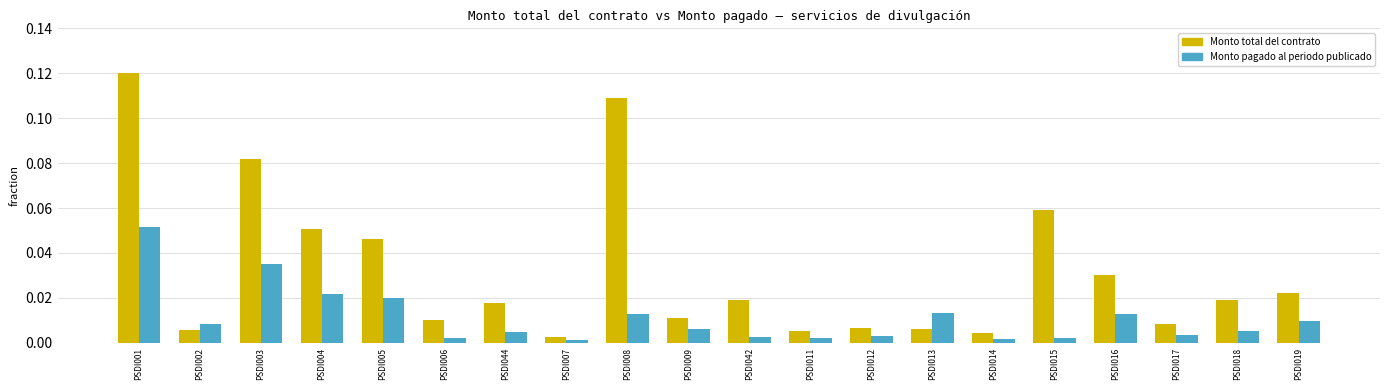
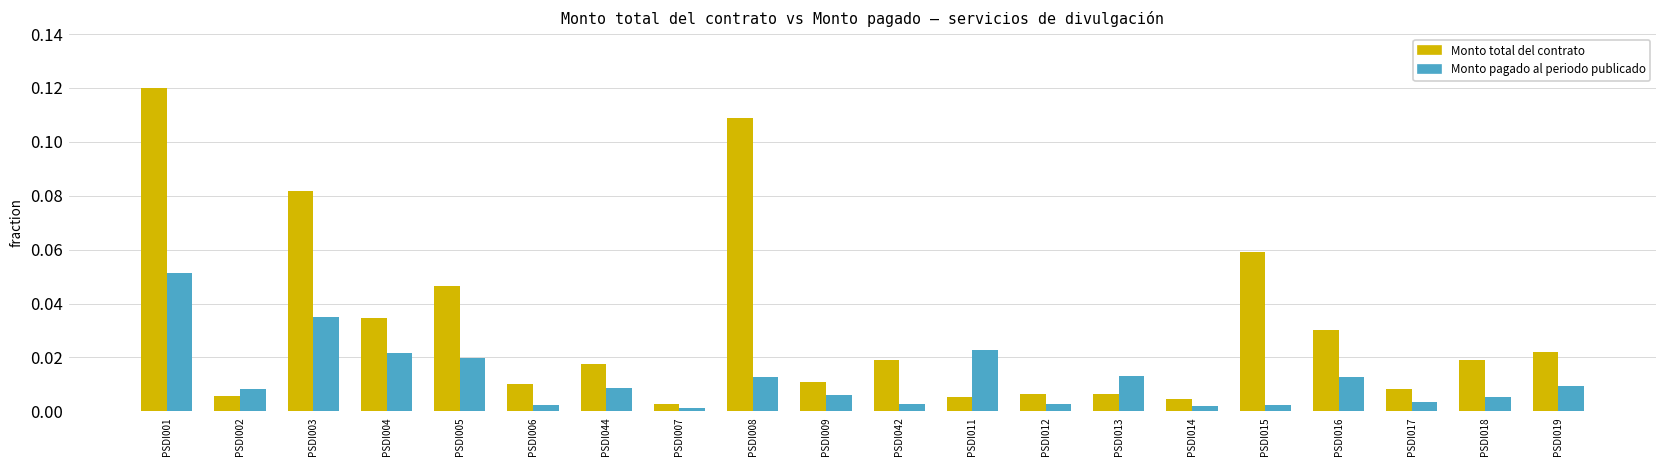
Monto total del contrato, PSDI004: 0.051 -> 0.035
Monto pagado al periodo publicado, PSDI044: 0.005 -> 0.009
Monto pagado al periodo publicado, PSDI011: 0.002 -> 0.023
